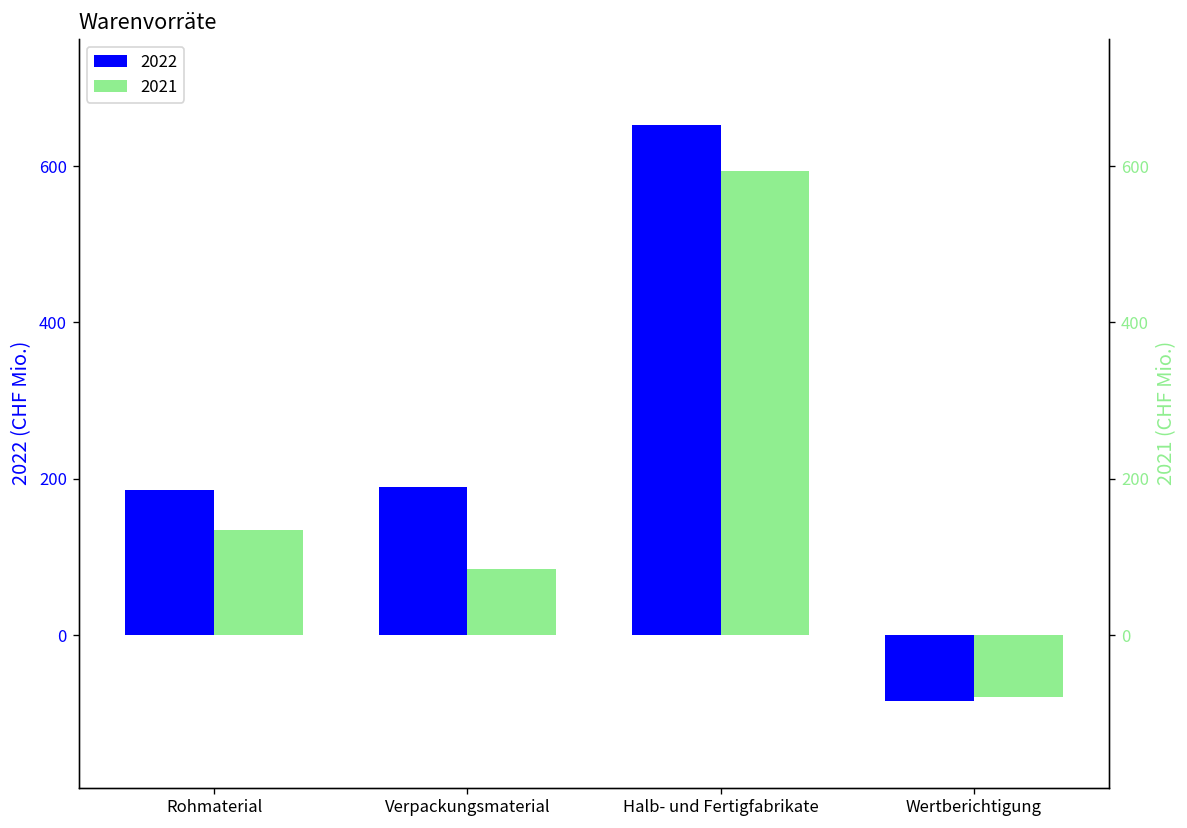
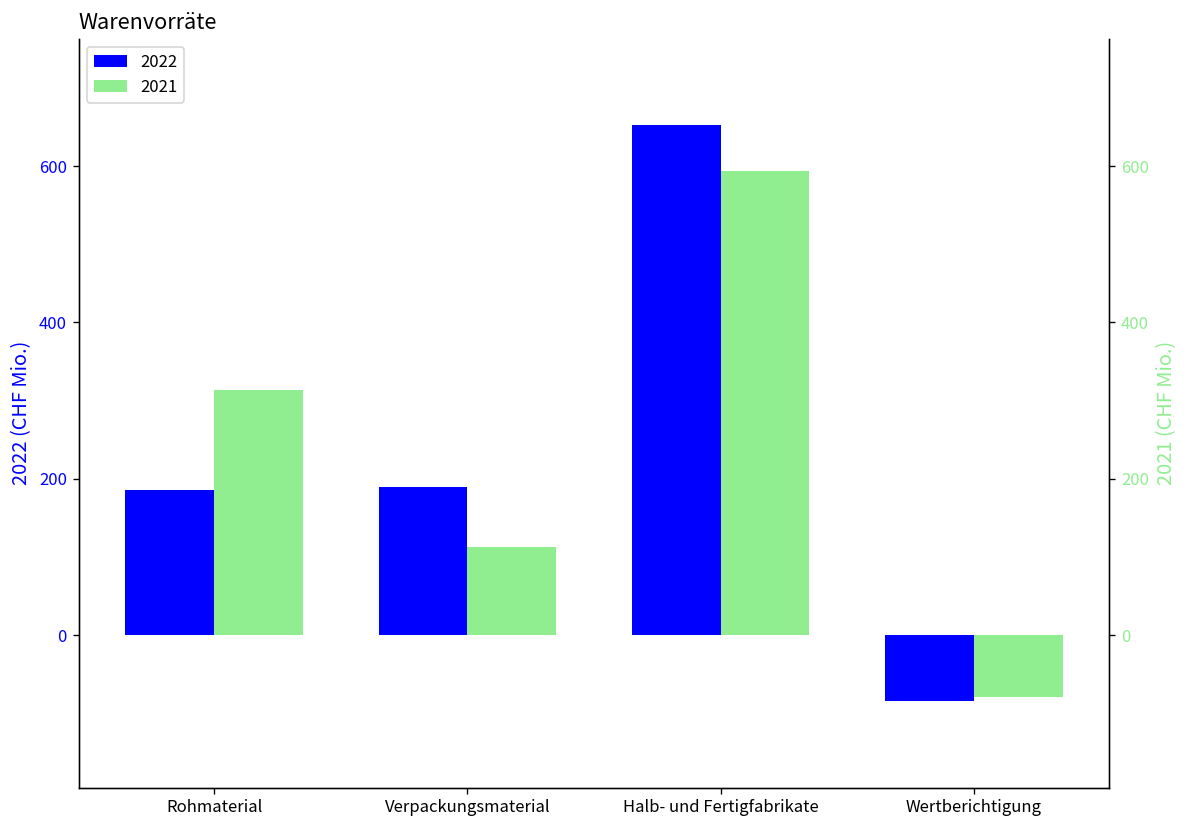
2021, Rohmaterial: 130 -> 310
2021, Verpackungsmaterial: 80 -> 110
